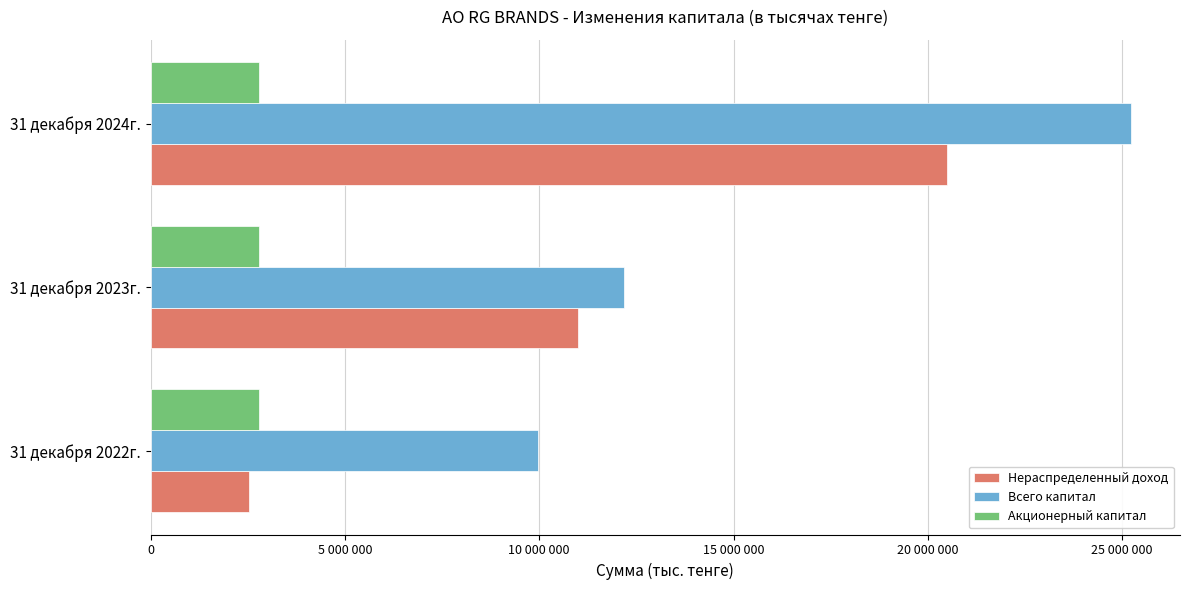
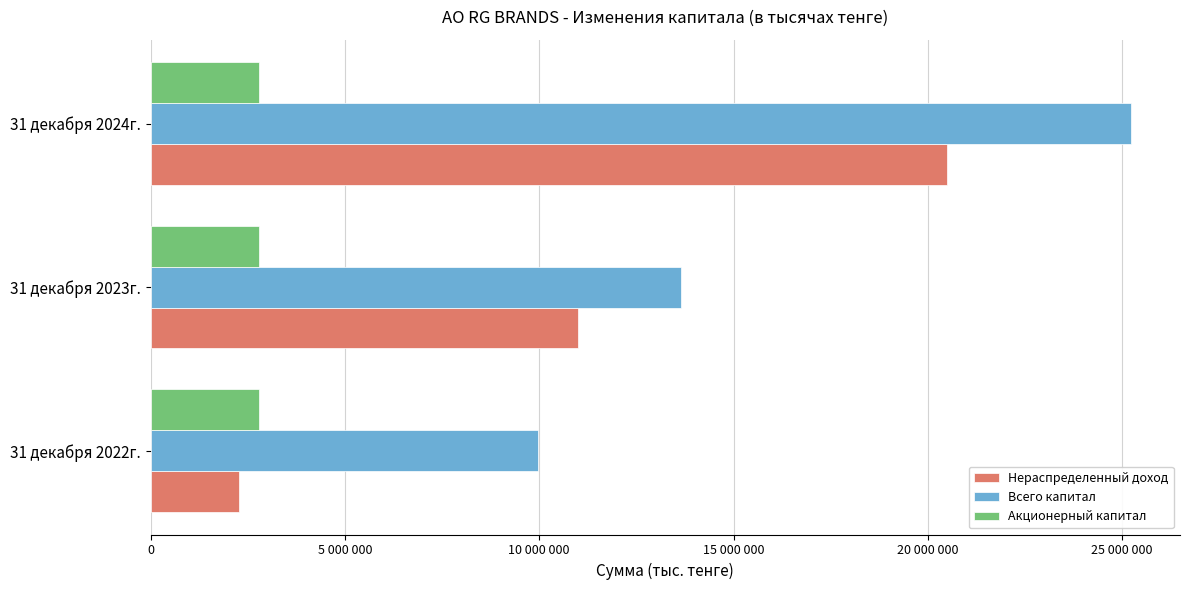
Всего капитал, 31 декабря 2023г.: 12200000 -> 13600000
Нераспределенный доход, 31 декабря 2022г.: 2500000 -> 2300000
